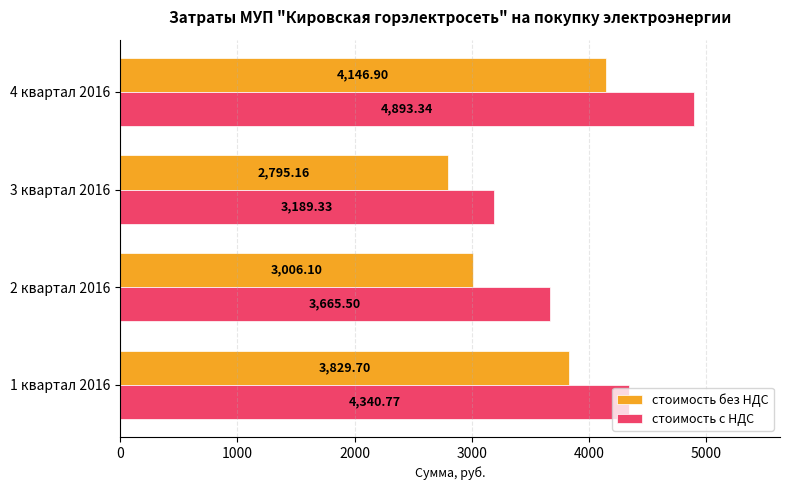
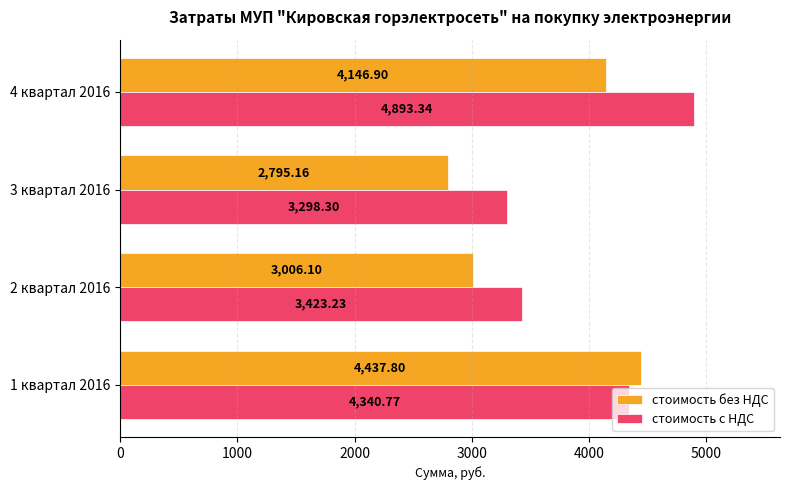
стоимость с НДС, 3 квартал 2016: 3,189.33 -> 3,298.30
стоимость с НДС, 2 квартал 2016: 3,665.50 -> 3,423.23
стоимость без НДС, 1 квартал 2016: 3,829.70 -> 4,437.80
